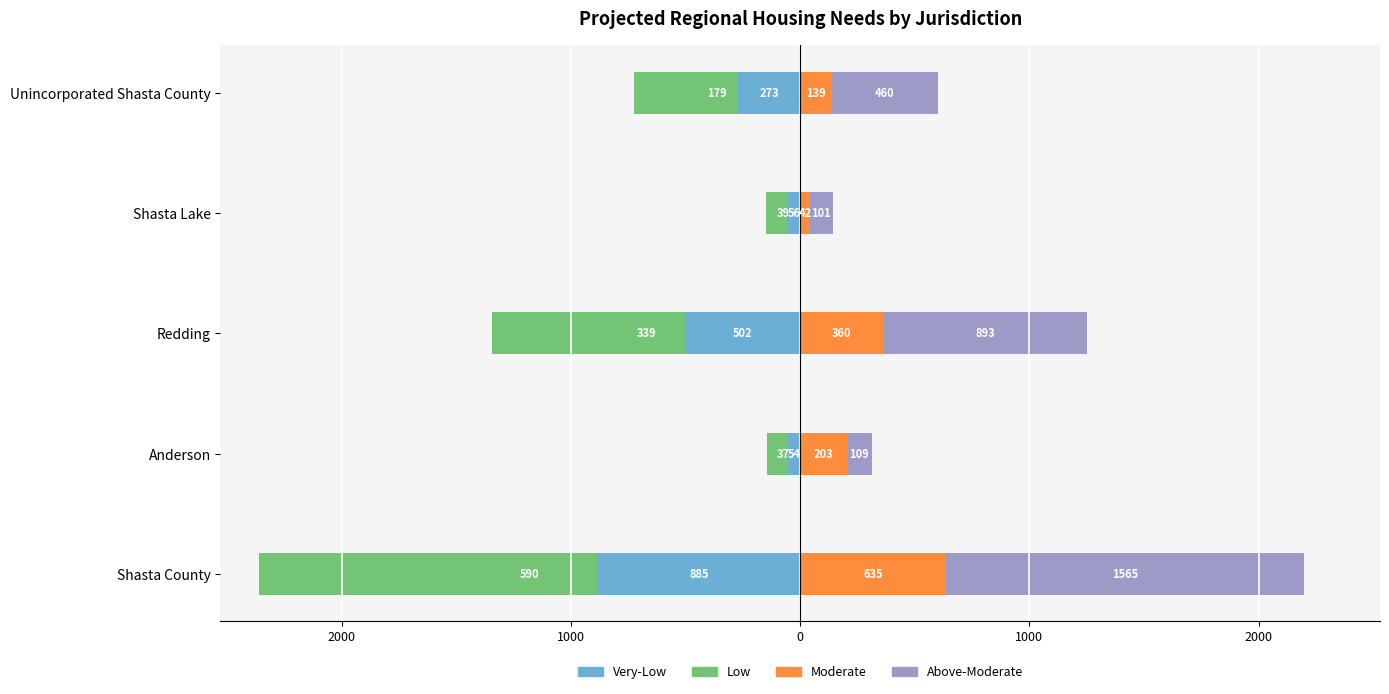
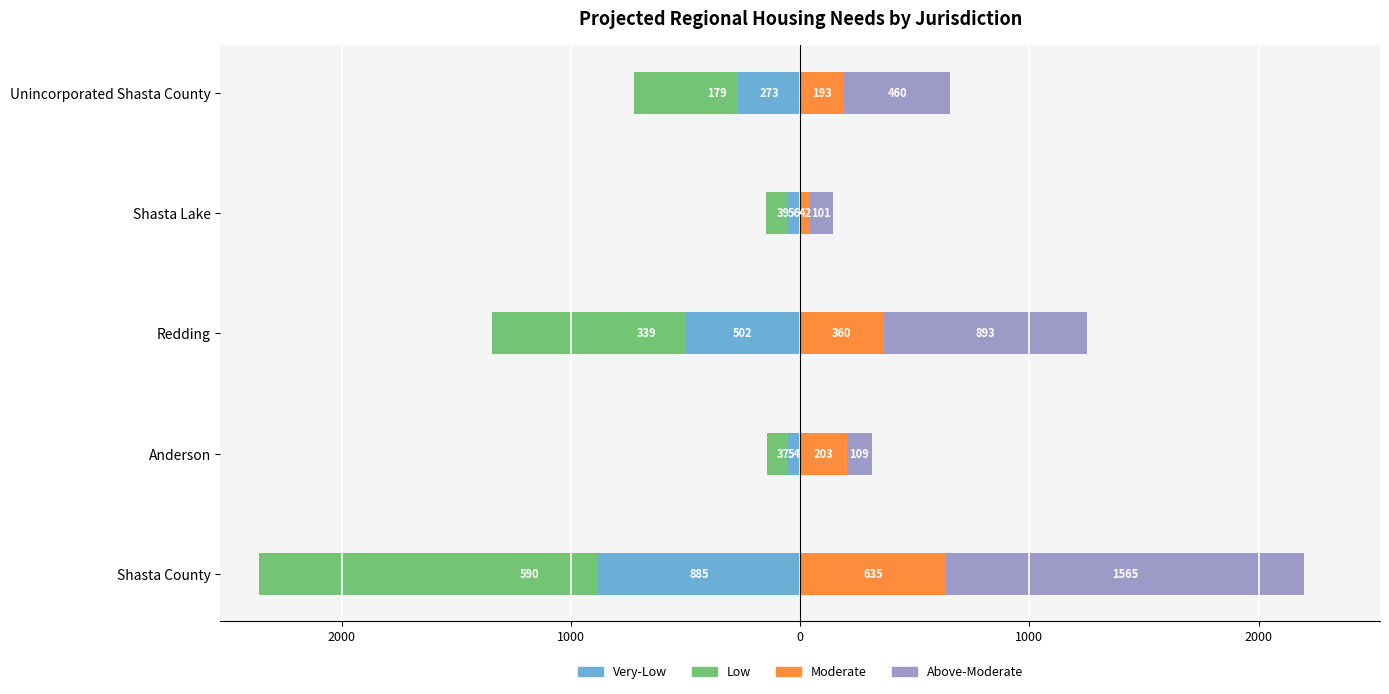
Moderate, Unincorporated Shasta County: 139 -> 193
